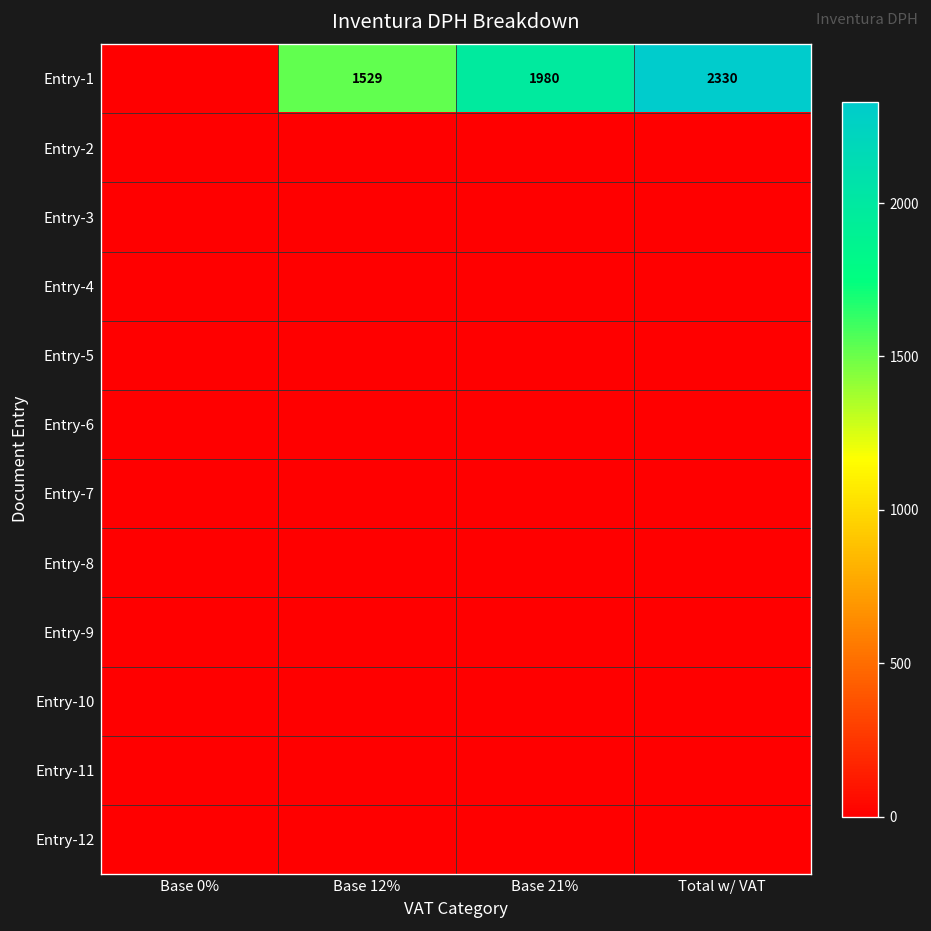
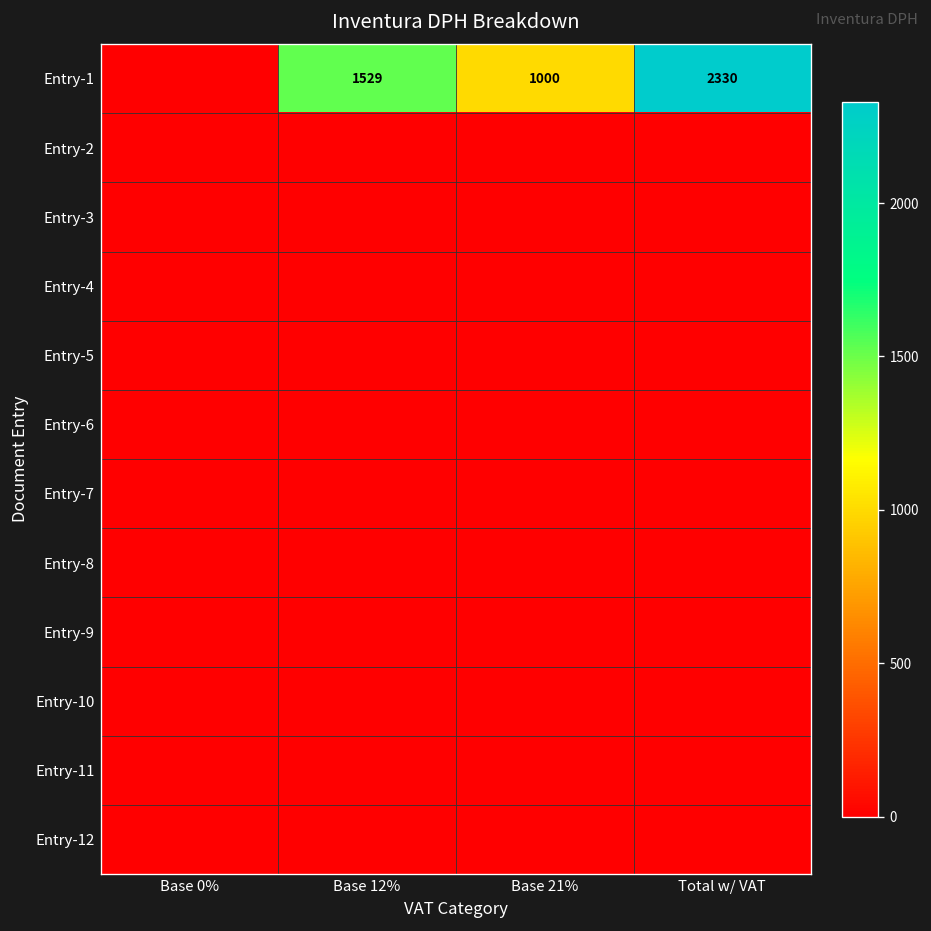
Entry-1, Base 21%: 1980 -> 1000
